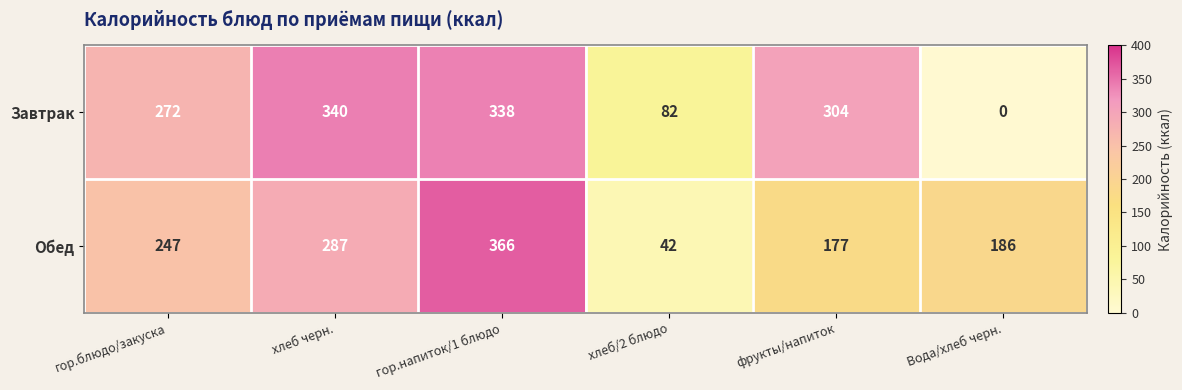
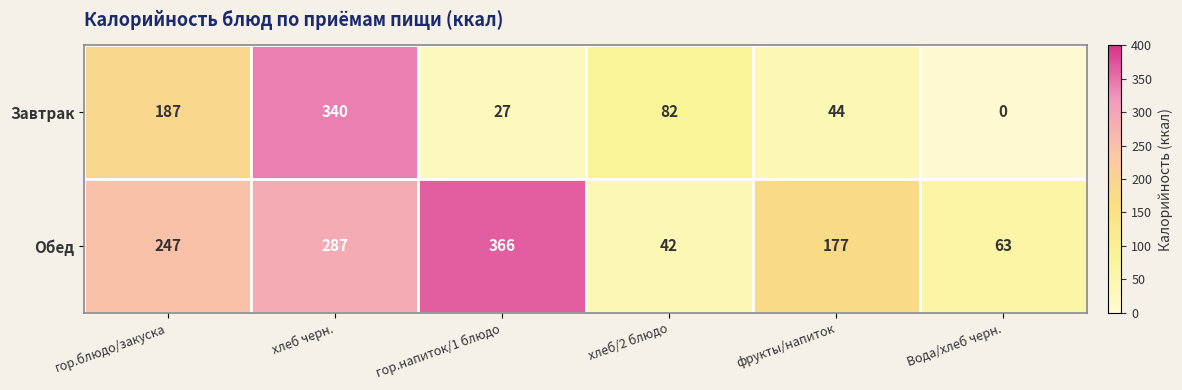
Завтрак, гор.блюдо/закуска: 272 -> 187
Завтрак, гор.напиток/1 блюдо: 338 -> 27
Завтрак, фрукты/напиток: 304 -> 44
Обед, Вода/хлеб черн.: 186 -> 63
